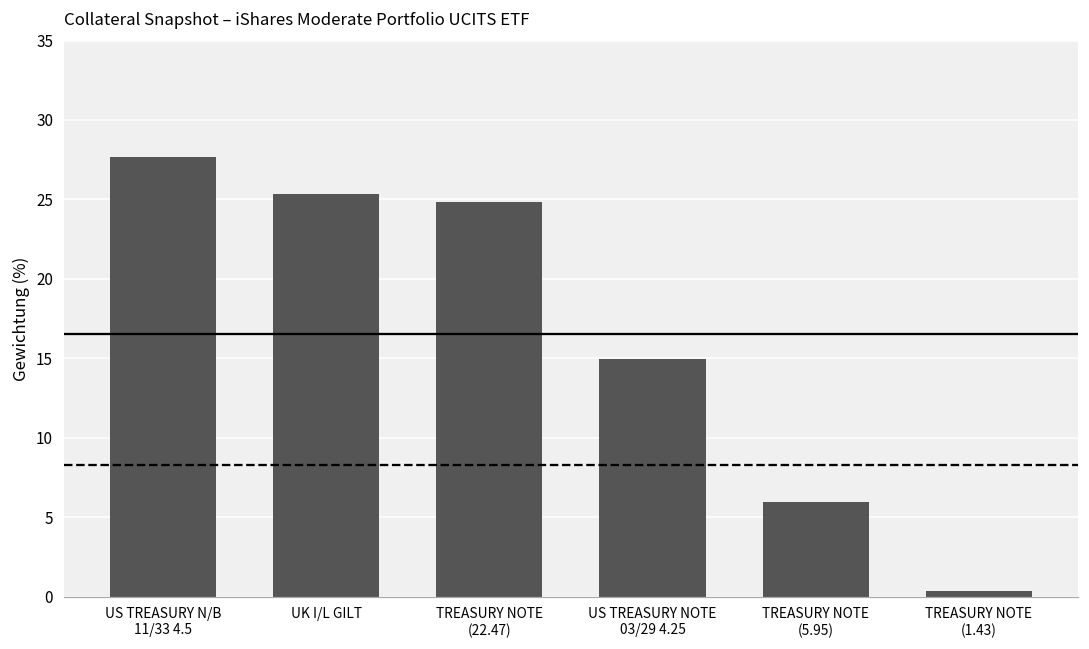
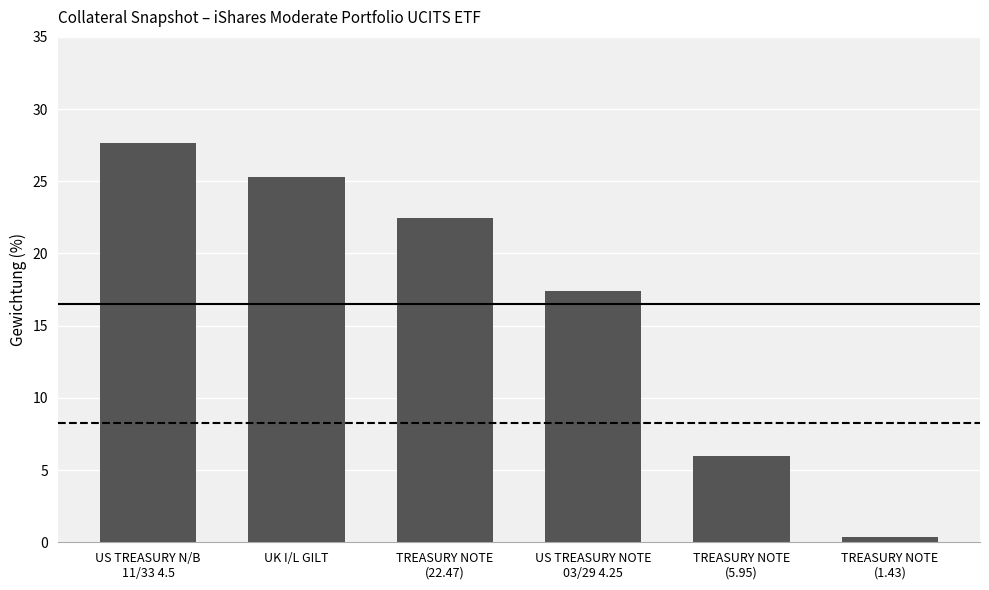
TREASURY NOTE (22.47): 24.9 -> 22.5
US TREASURY NOTE 03/29 4.25: 15.0 -> 17.4
